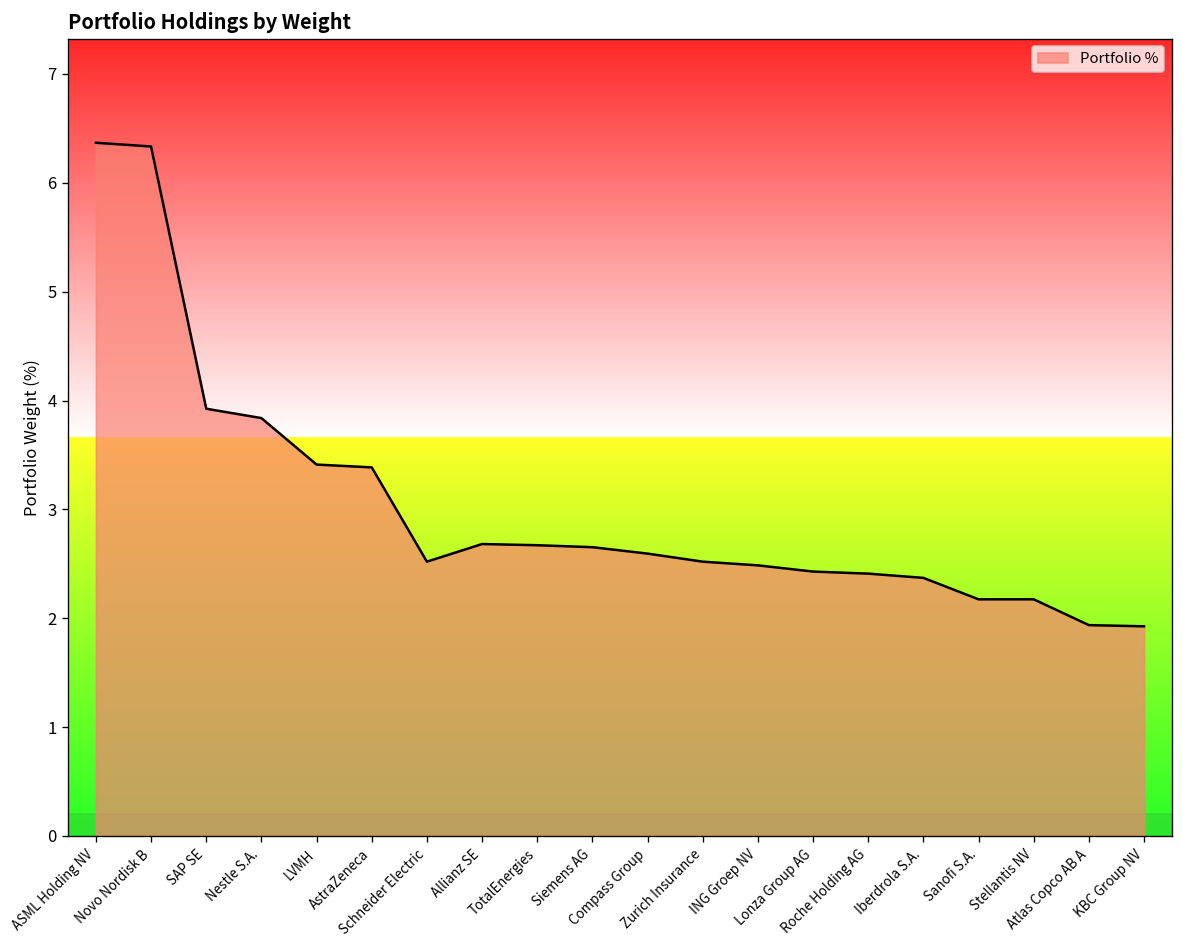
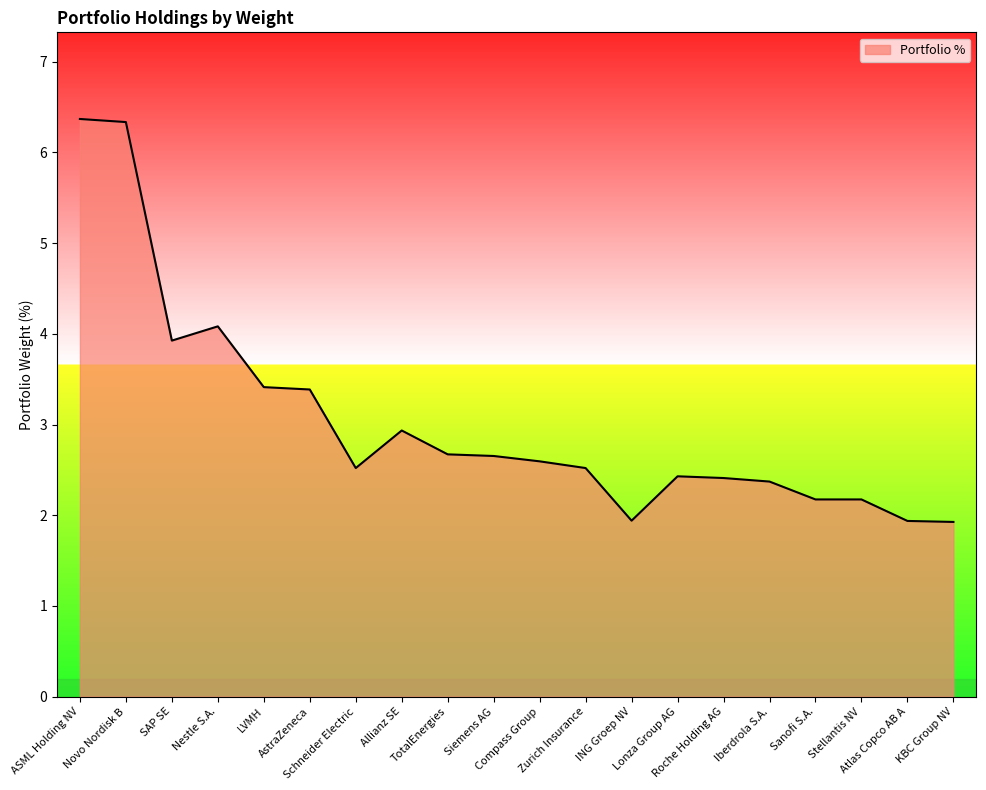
Nestle S.A.: 3.8 -> 4.1
Allianz SE: 2.7 -> 2.9
ING Groep NV: 2.5 -> 1.9
